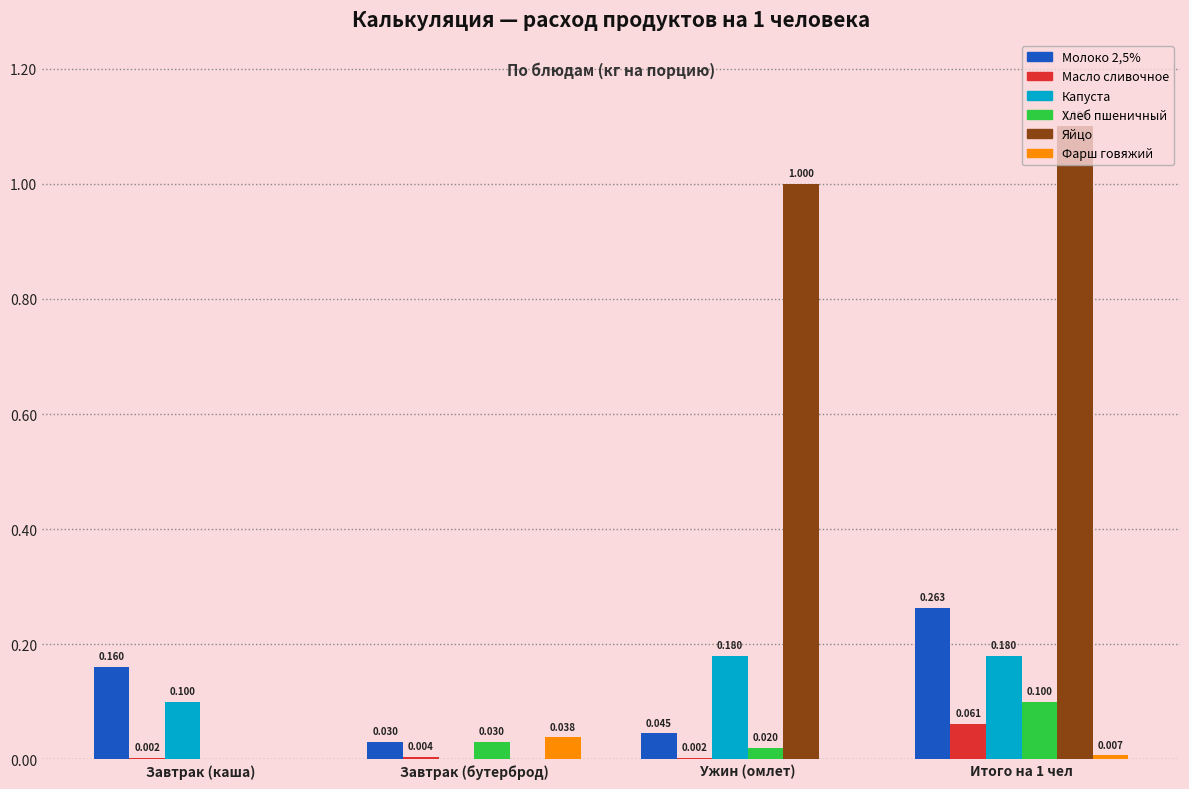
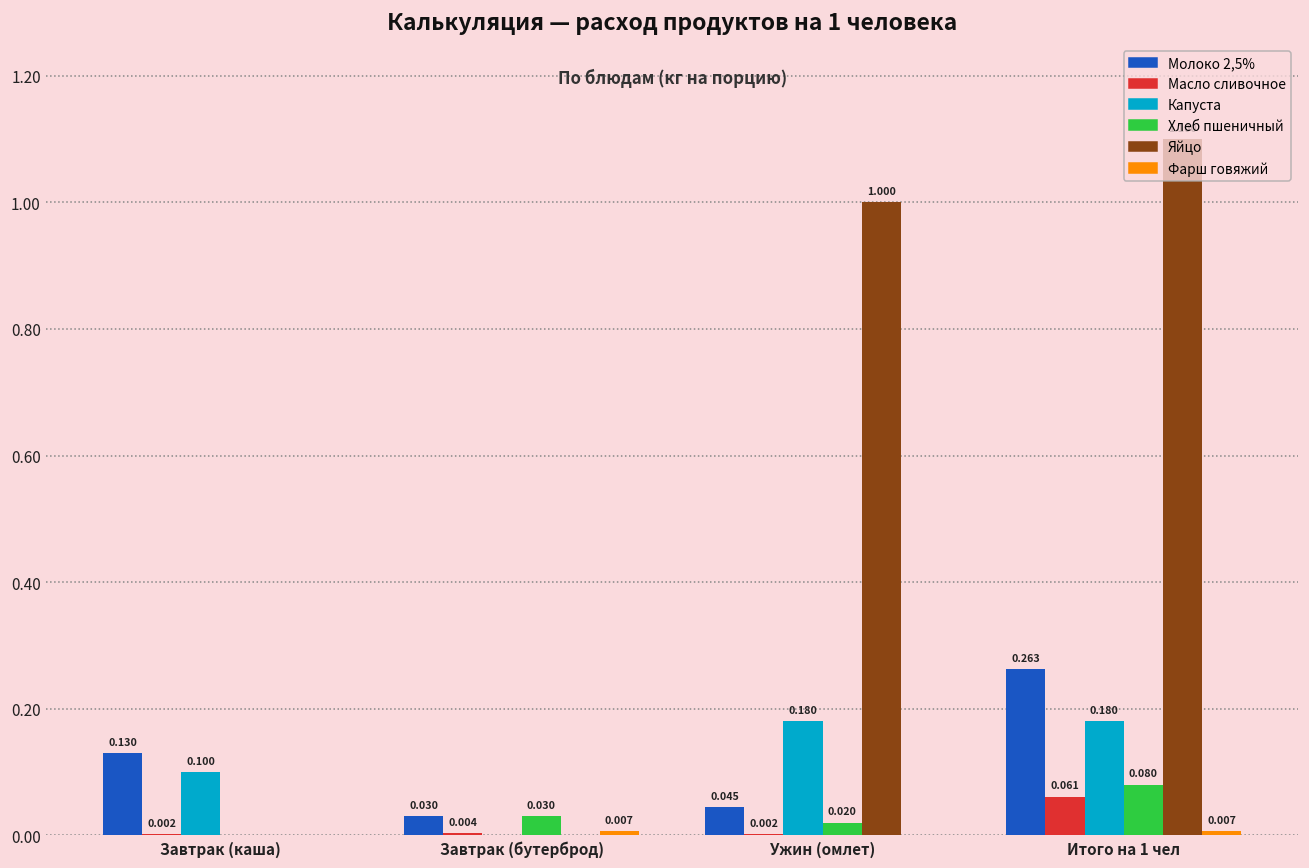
Молоко 2,5%, Завтрак (каша): 0.160 -> 0.130
Фарш говяжий, Завтрак (бутерброд): 0.038 -> 0.007
Хлеб пшеничный, Итого на 1 чел: 0.100 -> 0.080
